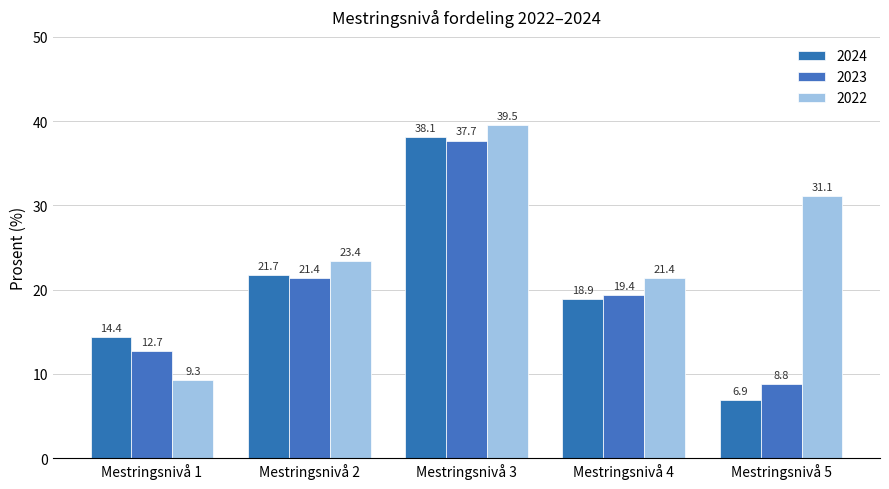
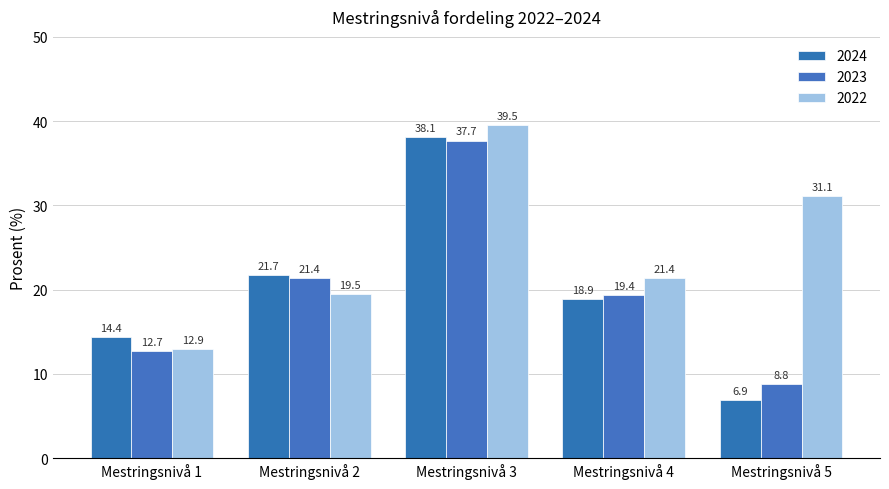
2022, Mestringsnivå 1: 9.3 -> 12.9
2022, Mestringsnivå 2: 23.4 -> 19.5
